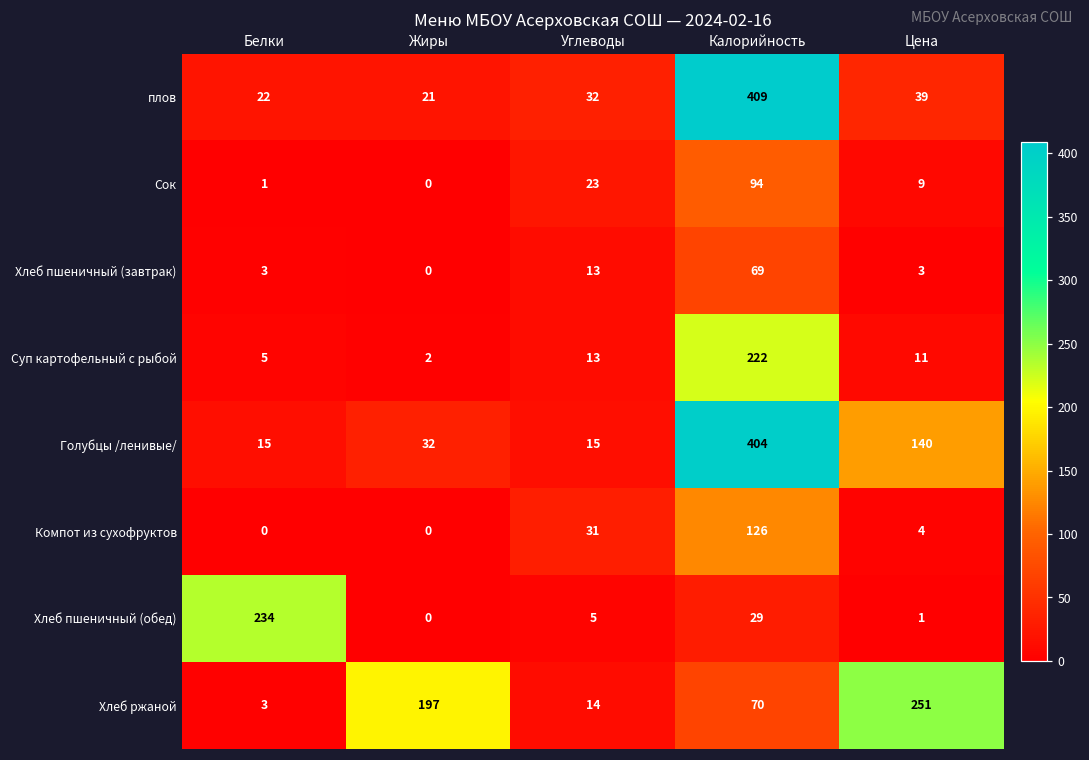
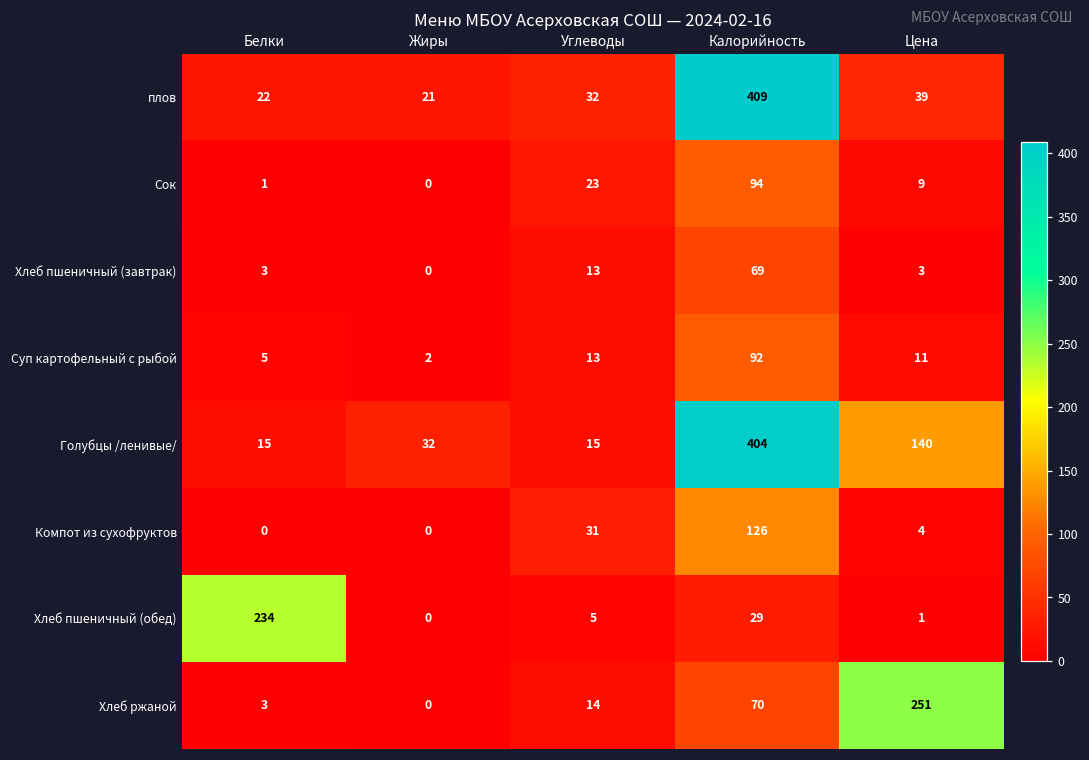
Суп картофельный с рыбой, Калорийность: 222 -> 92
Хлеб ржаной, Жиры: 197 -> 0
